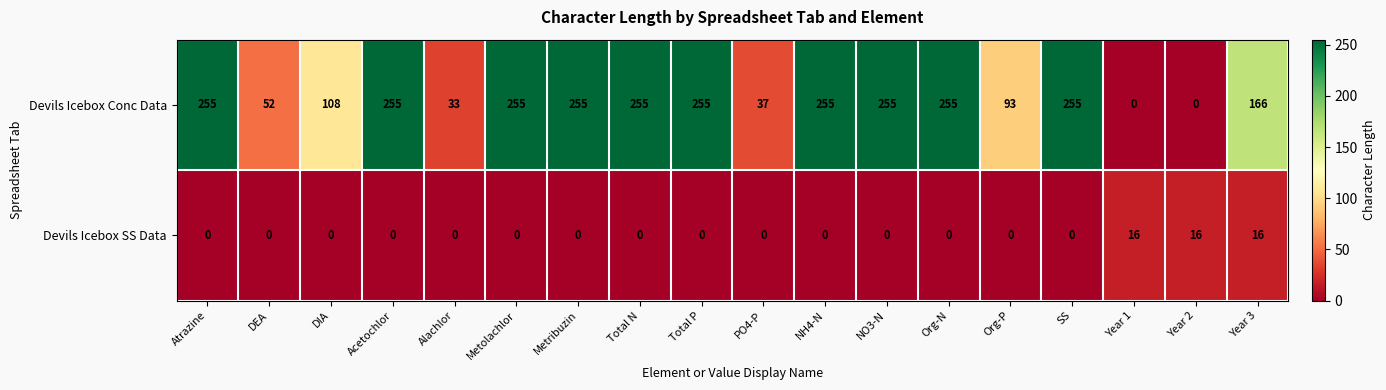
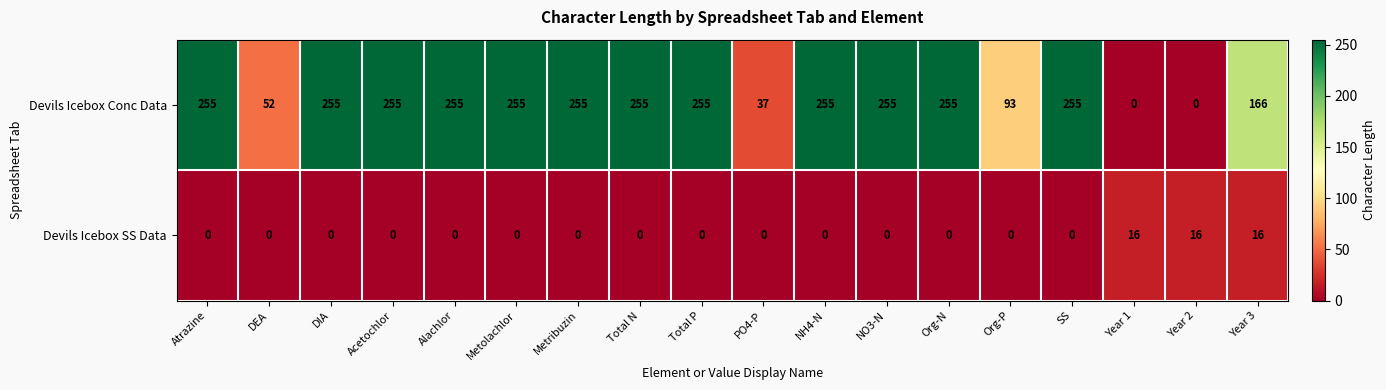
Devils Icebox Conc Data, DIA: 108 -> 255
Devils Icebox Conc Data, Alachlor: 33 -> 255
